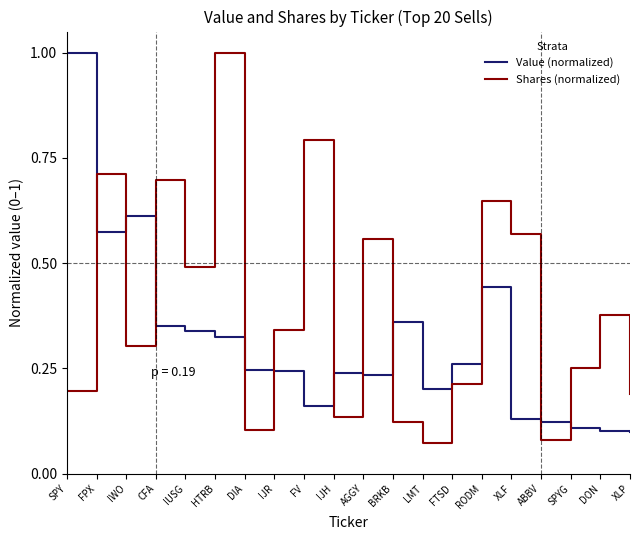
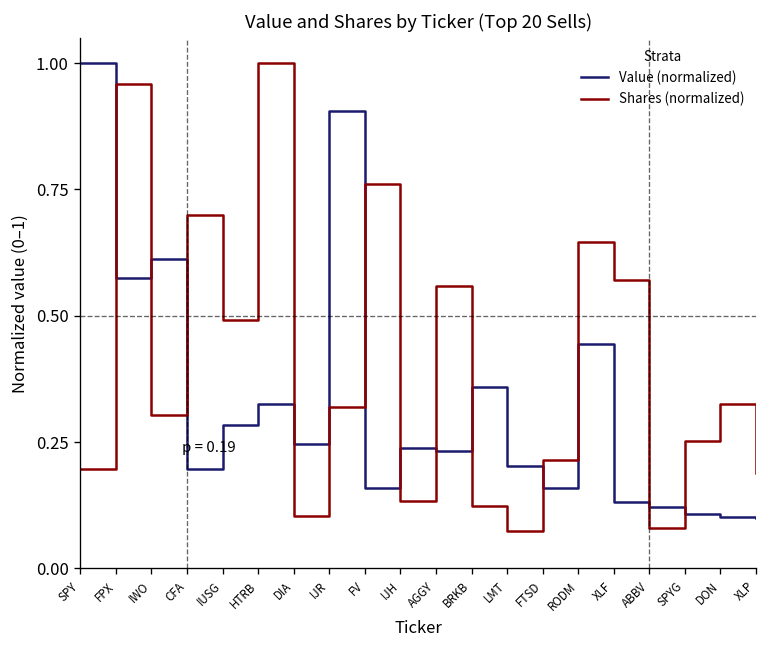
Shares (normalized), FPX: 0.71 -> 0.96
Value (normalized), CFA: 0.35 -> 0.20
Value (normalized), IUSG: 0.34 -> 0.28
Value (normalized), IJR: 0.24 -> 0.90
Shares (normalized), IJR: 0.34 -> 0.32
Shares (normalized), FV: 0.79 -> 0.76
Value (normalized), FTSD: 0.26 -> 0.16
Shares (normalized), DON: 0.38 -> 0.33
